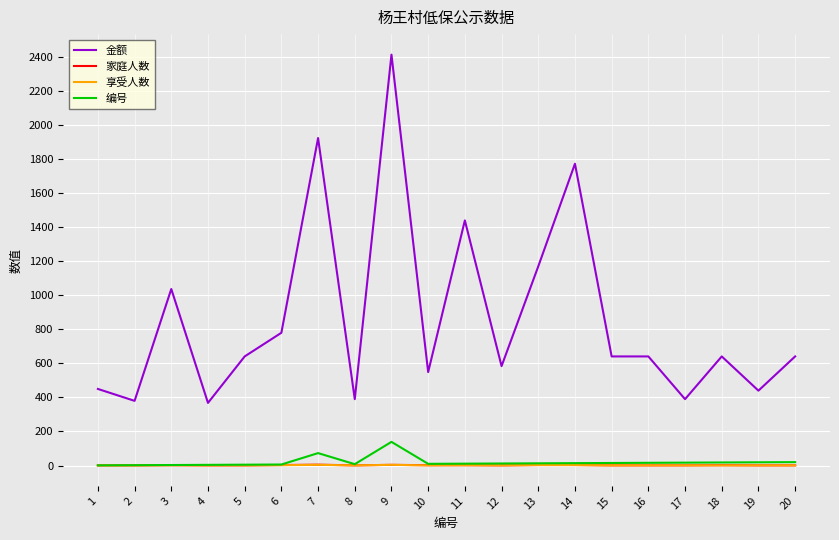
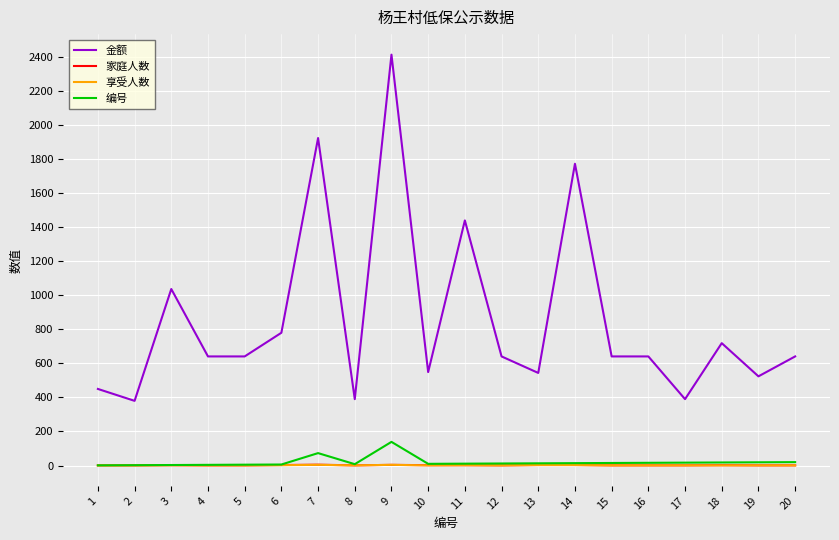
金额, 4: 370 -> 640
金额, 12: 580 -> 640
金额, 13: 1170 -> 540
金额, 18: 640 -> 720
金额, 19: 440 -> 520
